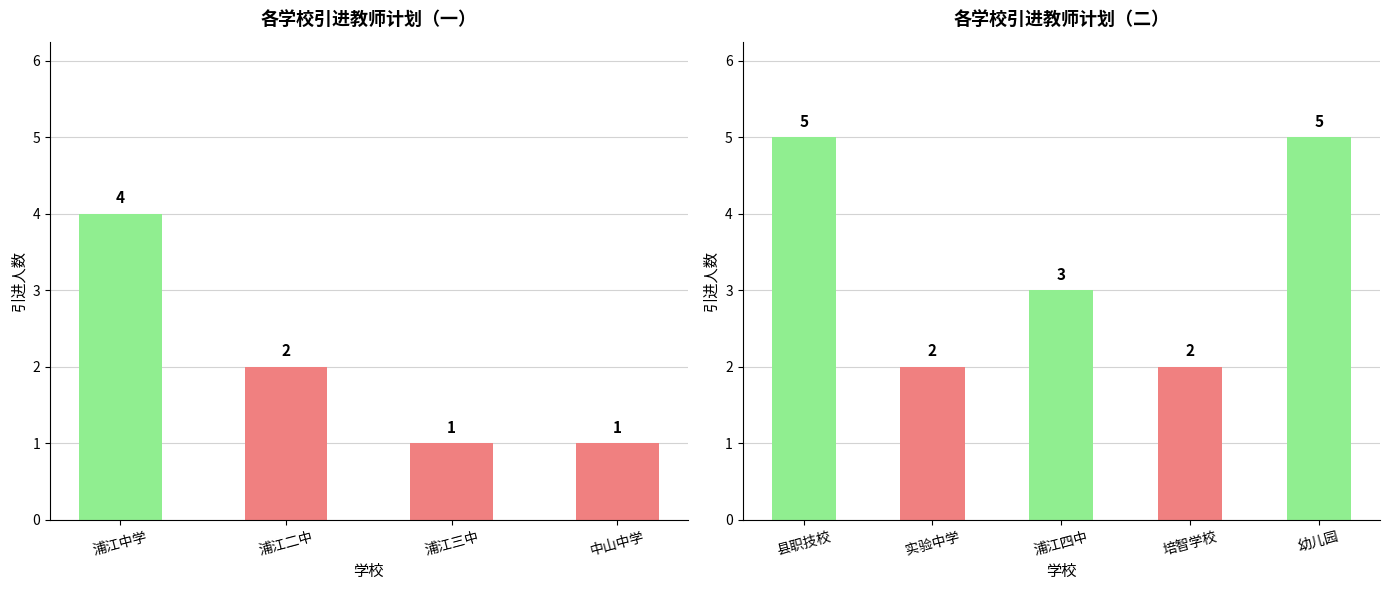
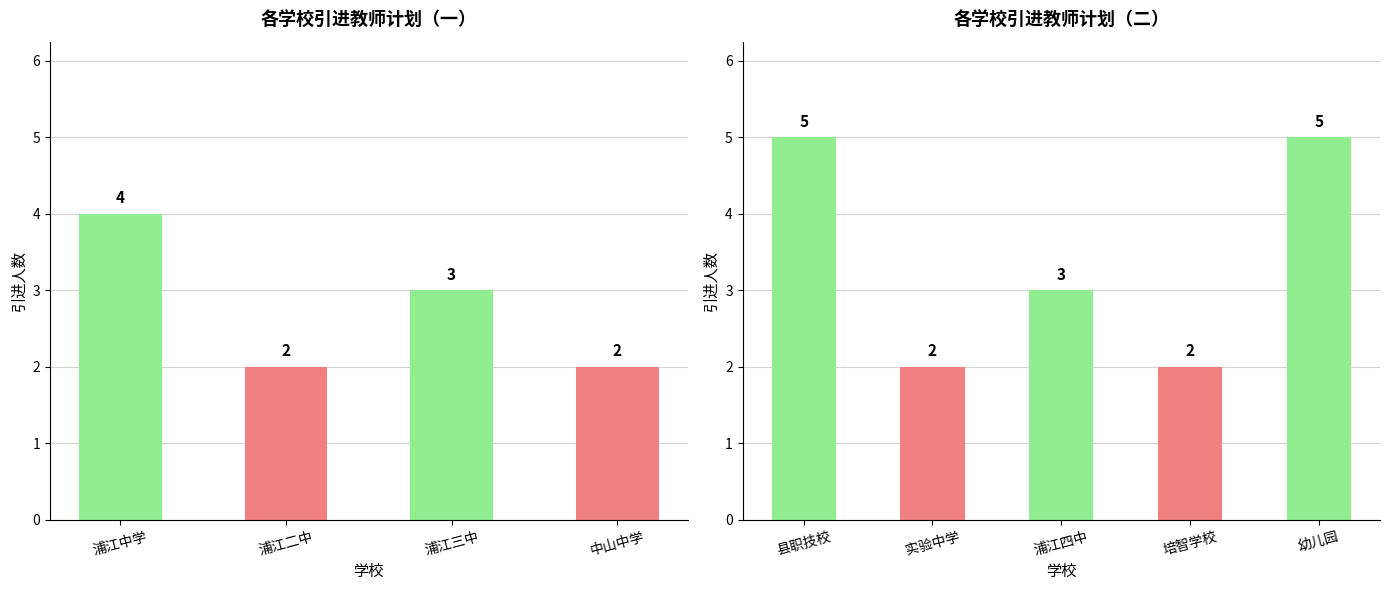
各学校引进教师计划（一）, 浦江三中: 1 -> 3
各学校引进教师计划（一）, 中山中学: 1 -> 2
